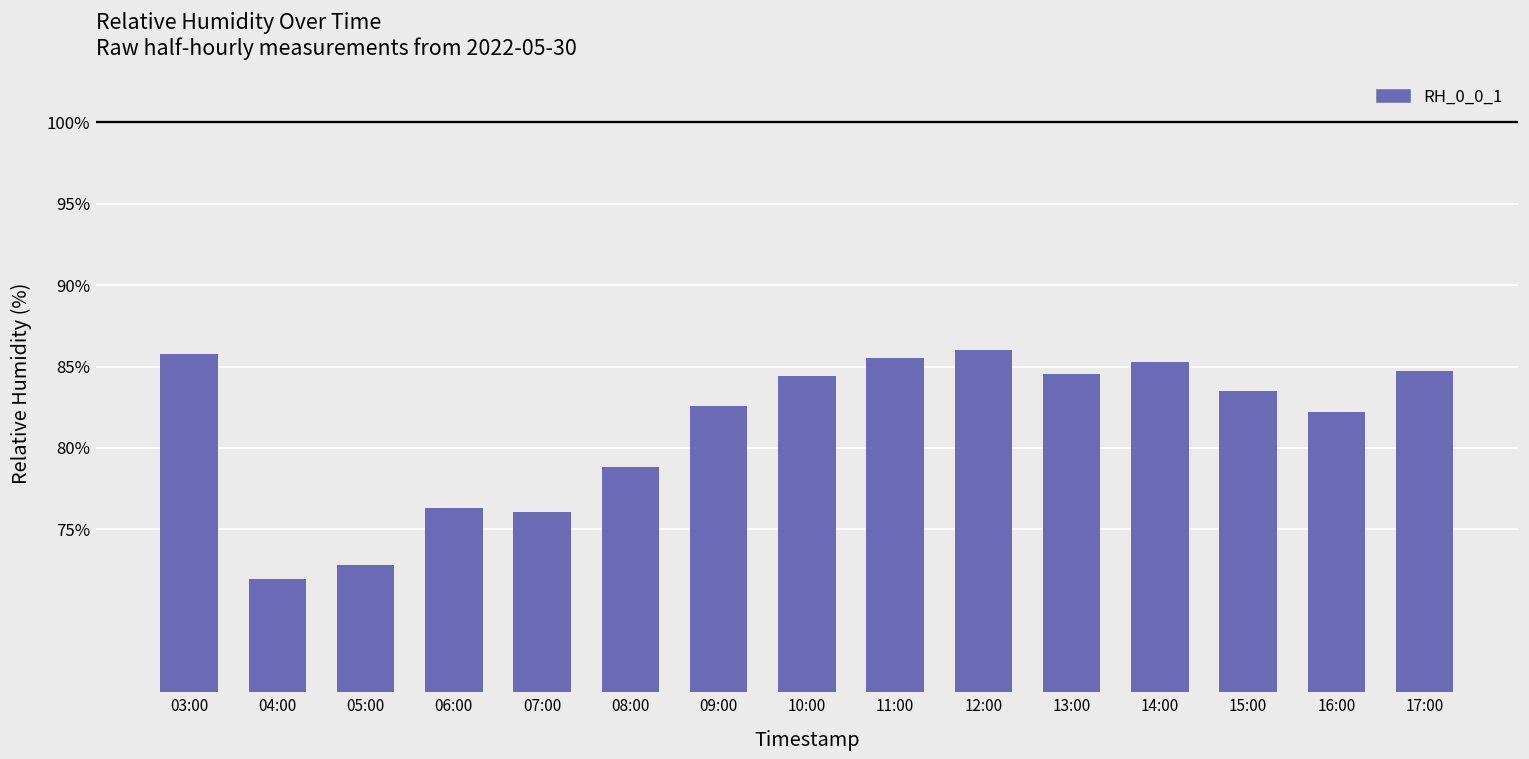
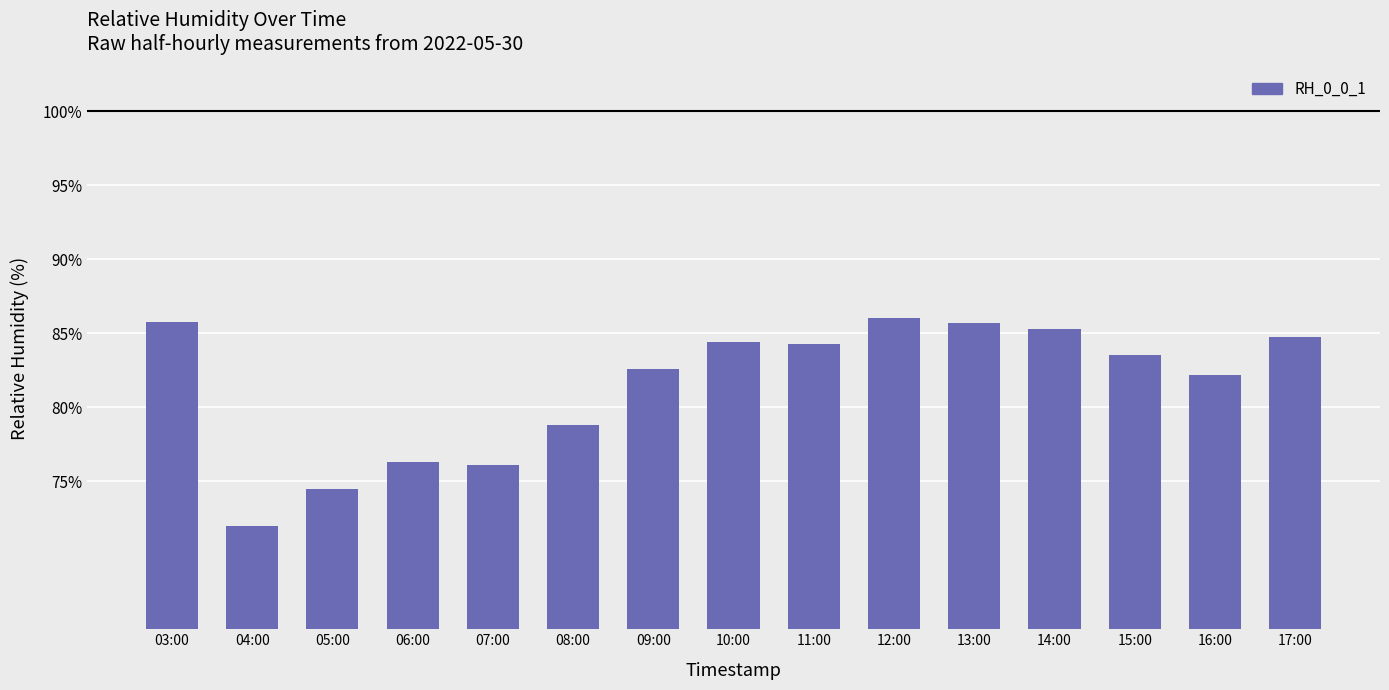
05:00: 72.8% -> 74.5%
11:00: 85.5% -> 84.3%
13:00: 84.5% -> 85.7%
